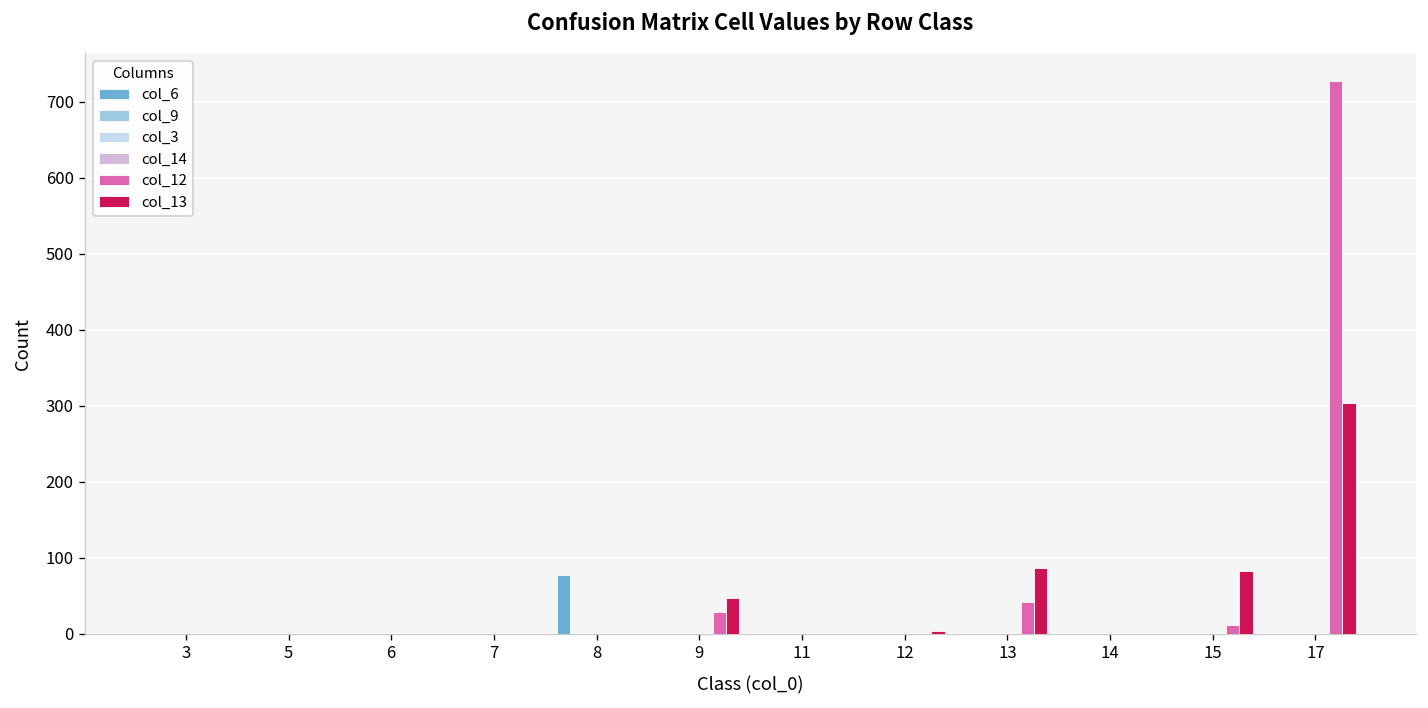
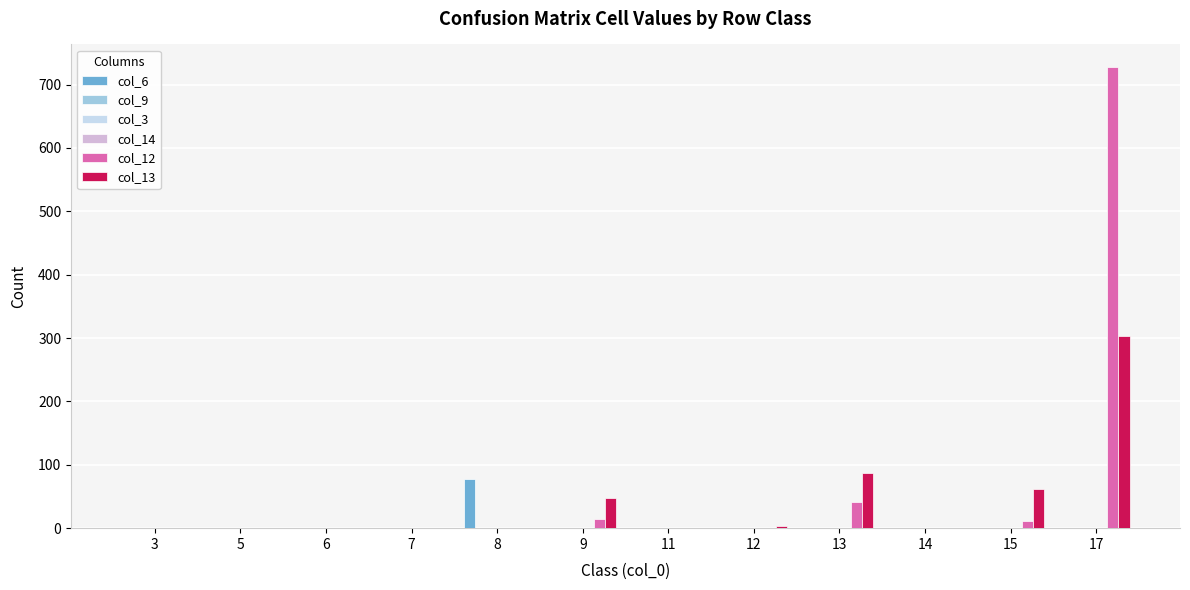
col_12, 9: 30 -> 10
col_13, 15: 80 -> 60
